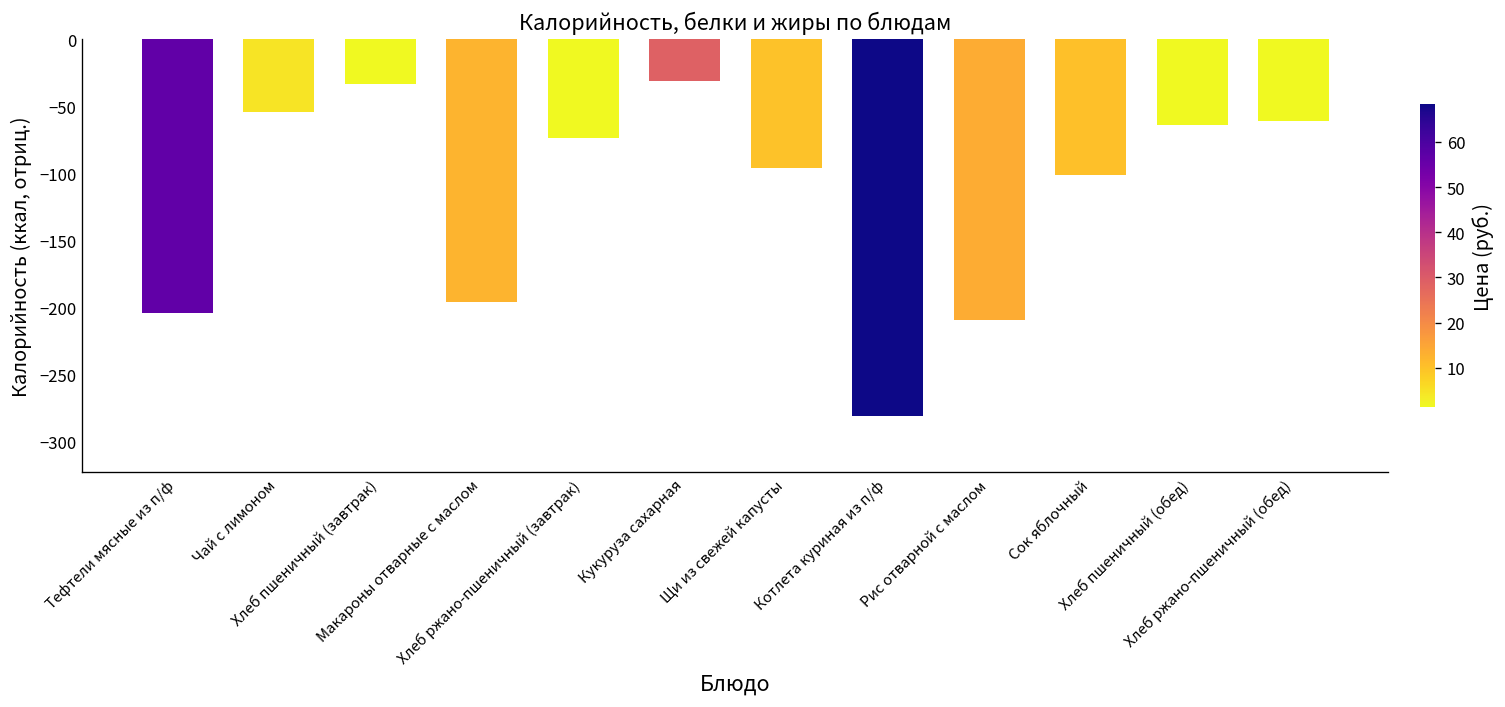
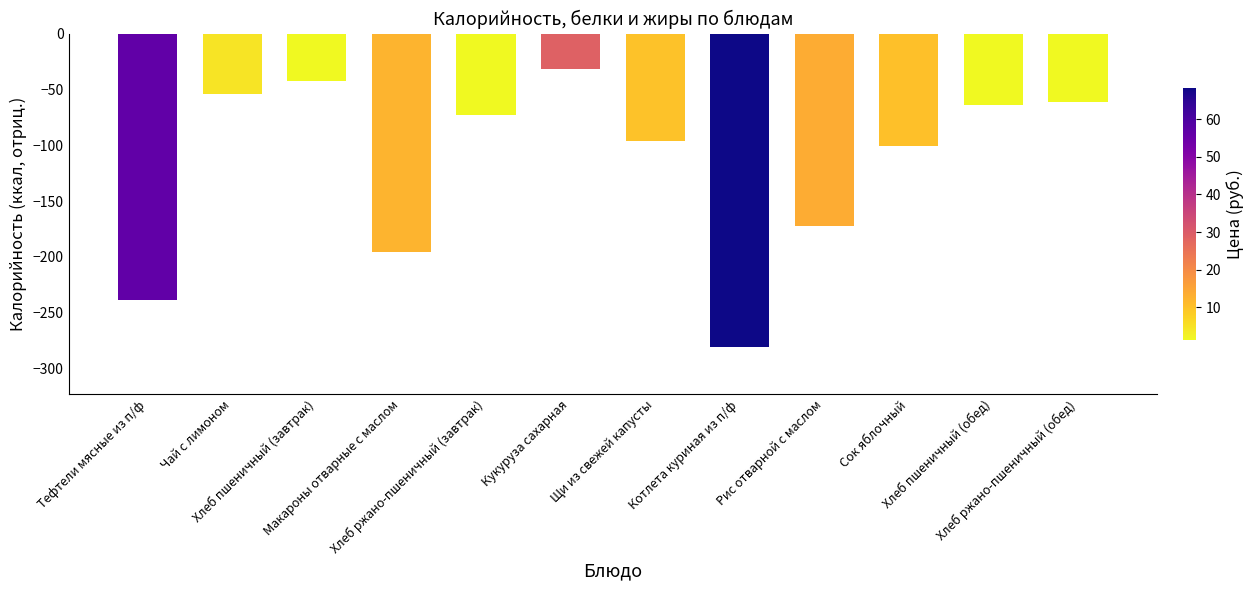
Тефтели мясные из п/ф: -204 -> -239
Хлеб пшеничный (завтрак): -34 -> -43
Рис отварной с маслом: -210 -> -172
